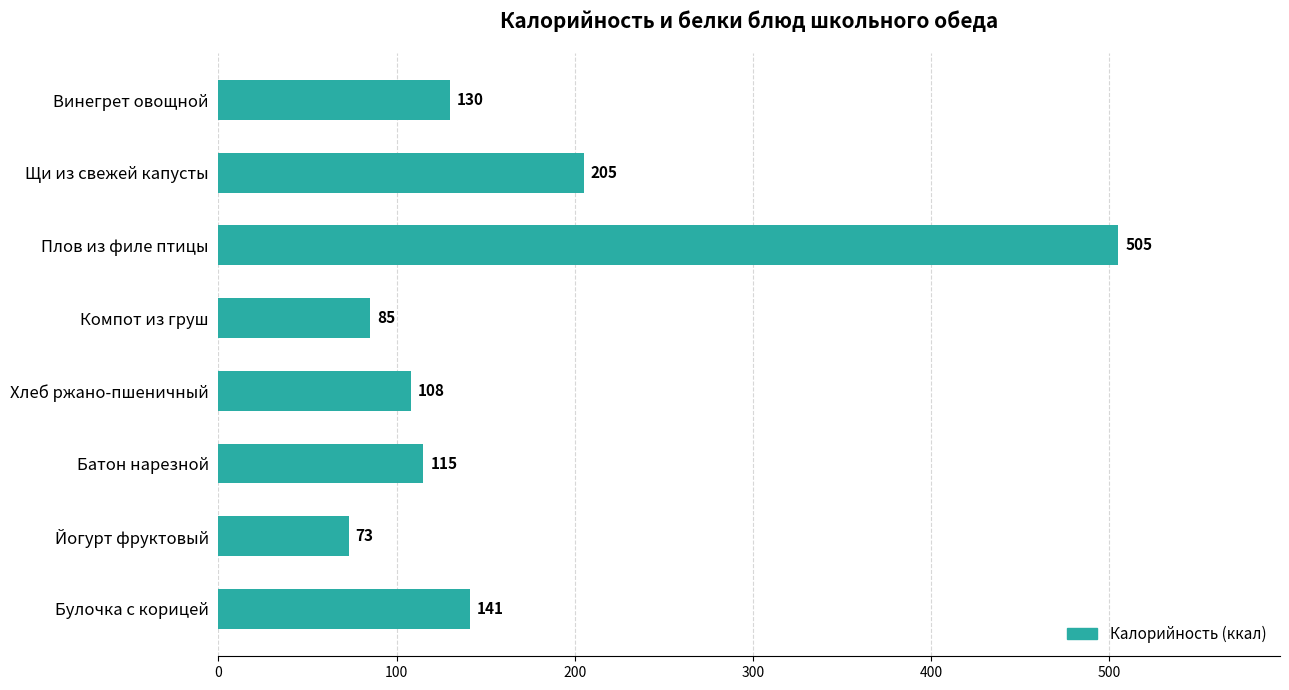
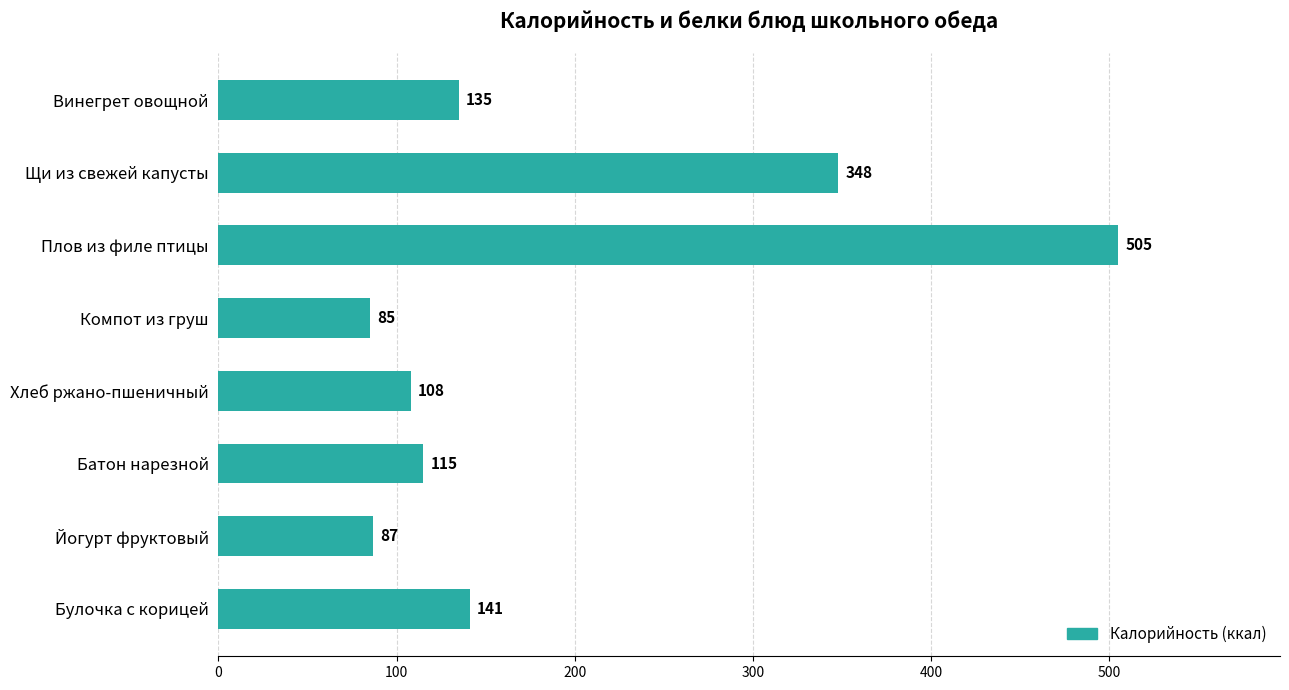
Винегрет овощной: 130 -> 135
Щи из свежей капусты: 205 -> 348
Йогурт фруктовый: 73 -> 87
